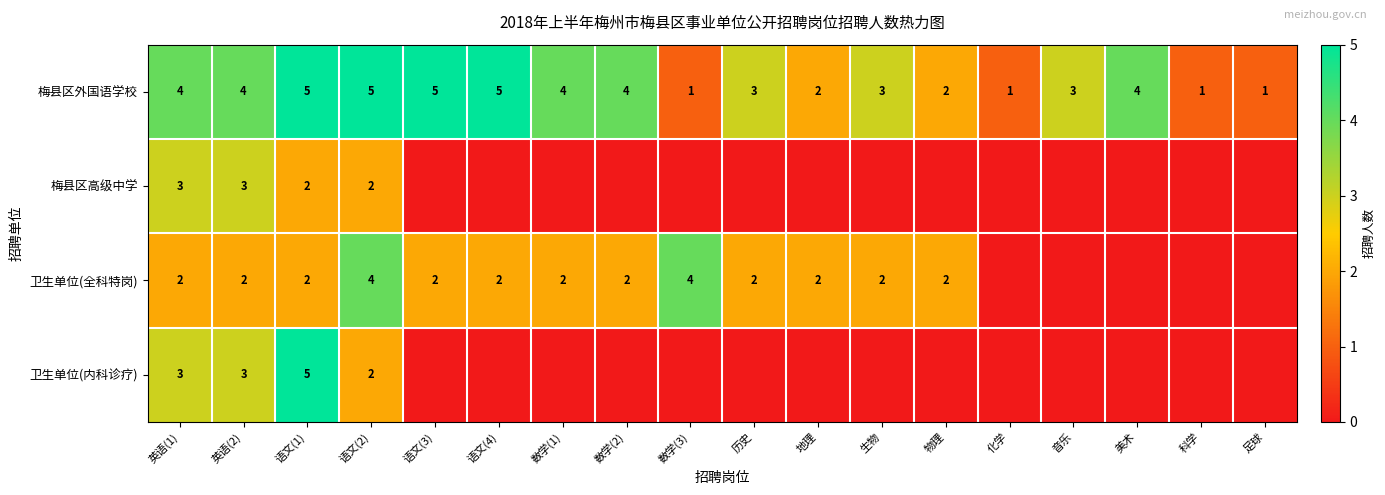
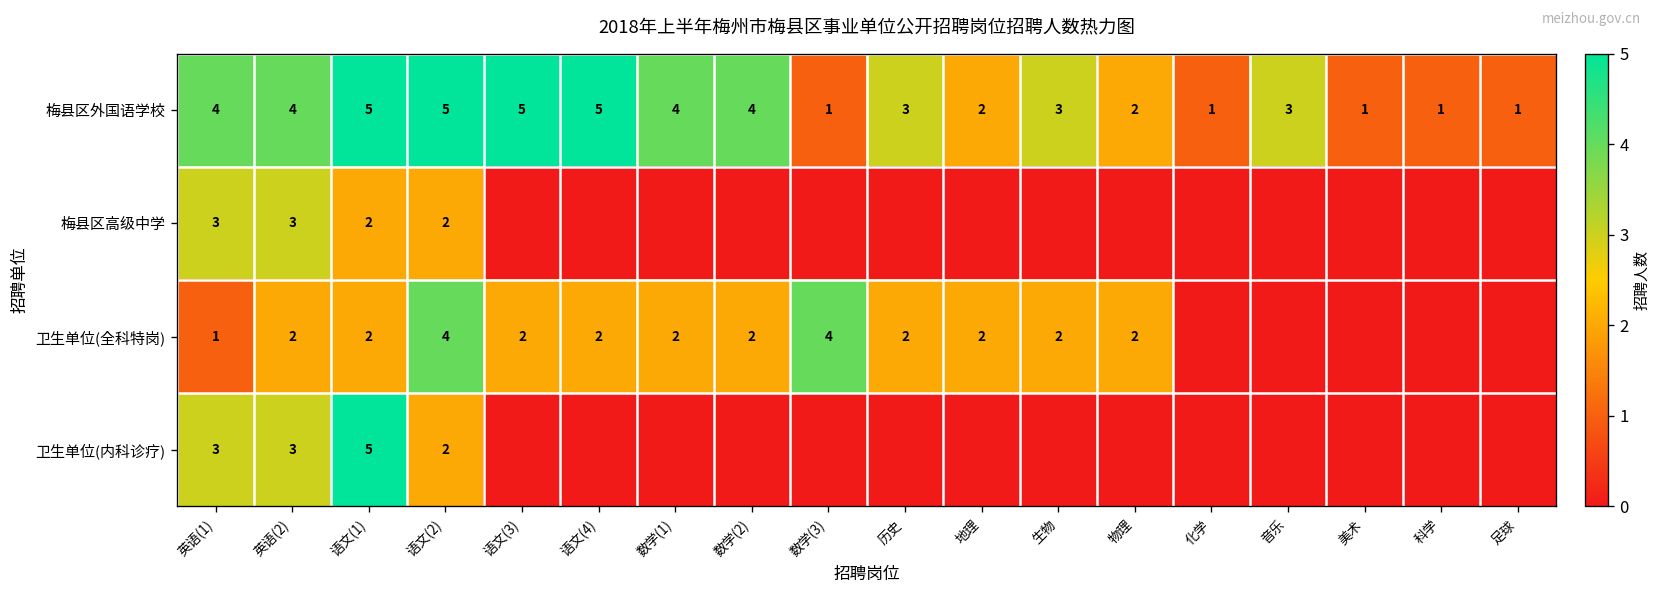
梅县区外国语学校, 美术: 4 -> 1
卫生单位(全科特岗), 英语(1): 2 -> 1
